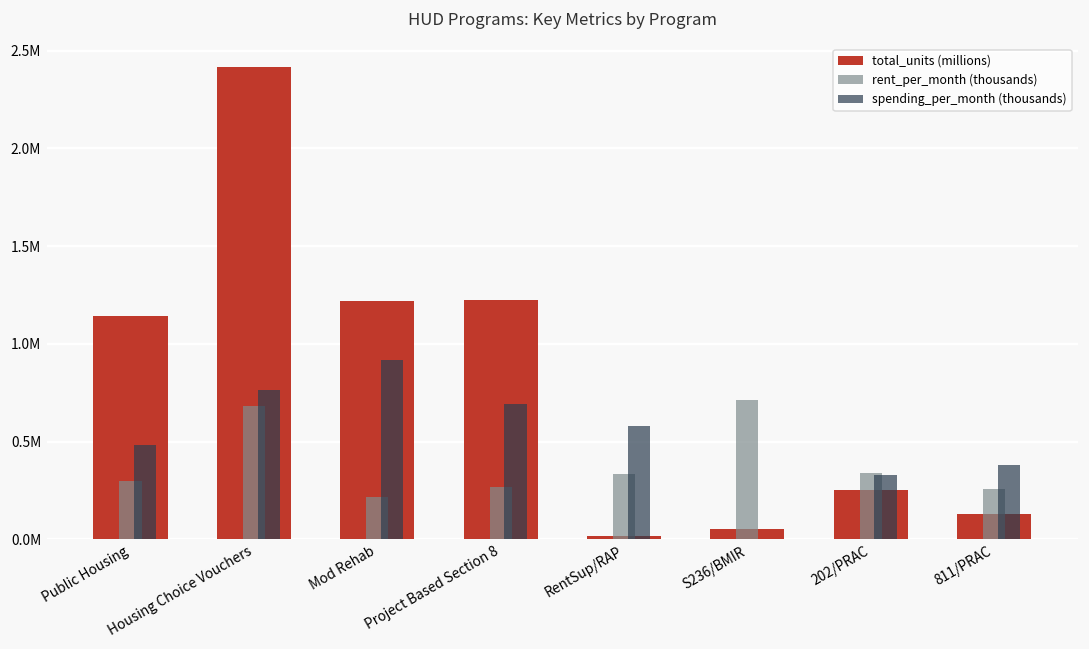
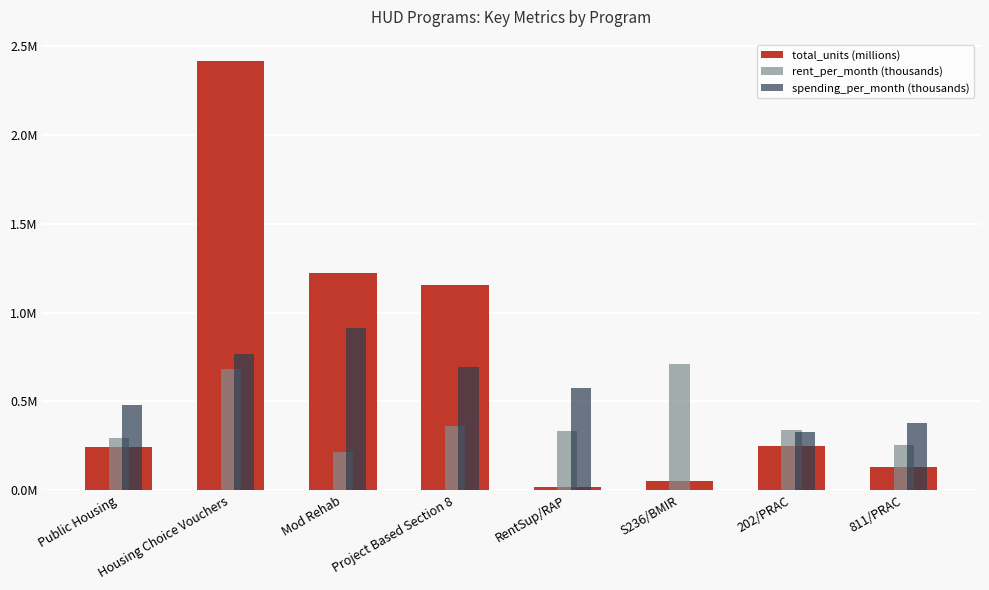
total_units (millions), Public Housing: 1140000 -> 240000
total_units (millions), Project Based Section 8: 1230000 -> 1160000
rent_per_month (thousands), Project Based Section 8: 270000 -> 360000
